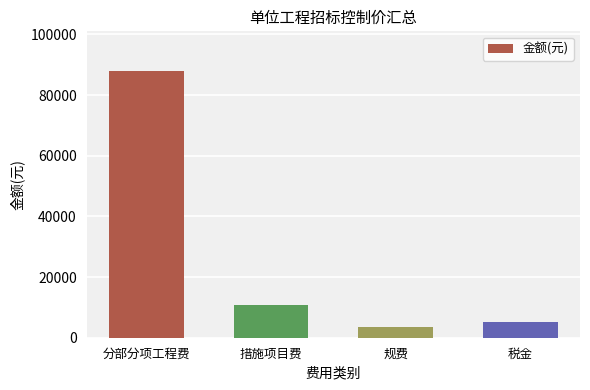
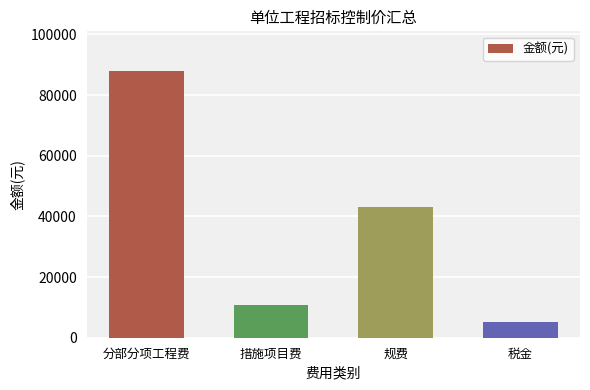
规费: 4000 -> 43000
